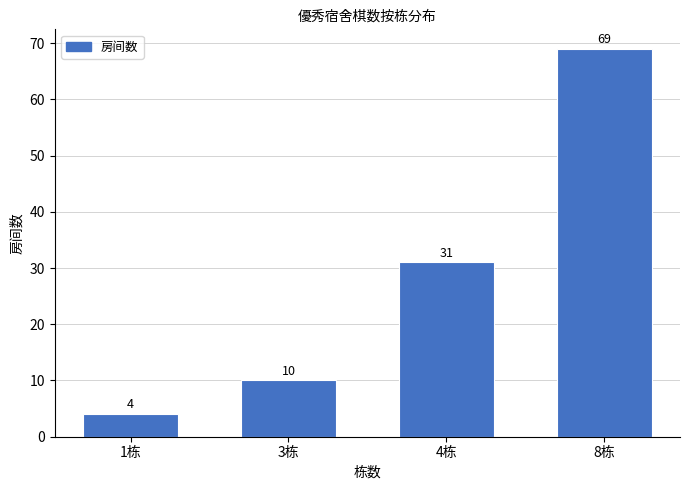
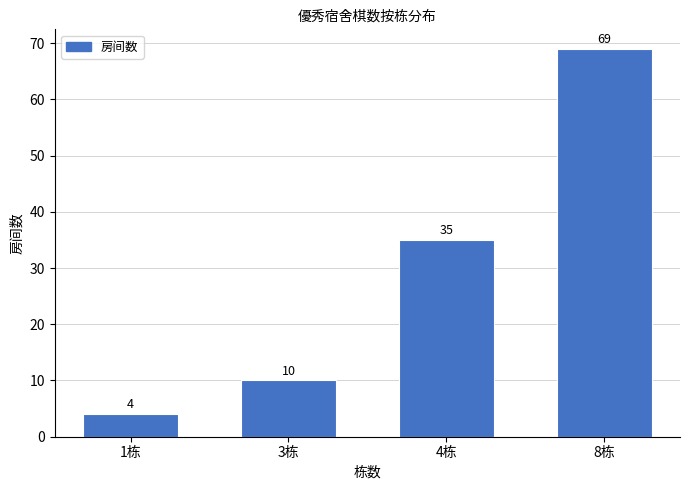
4栋: 31 -> 35
